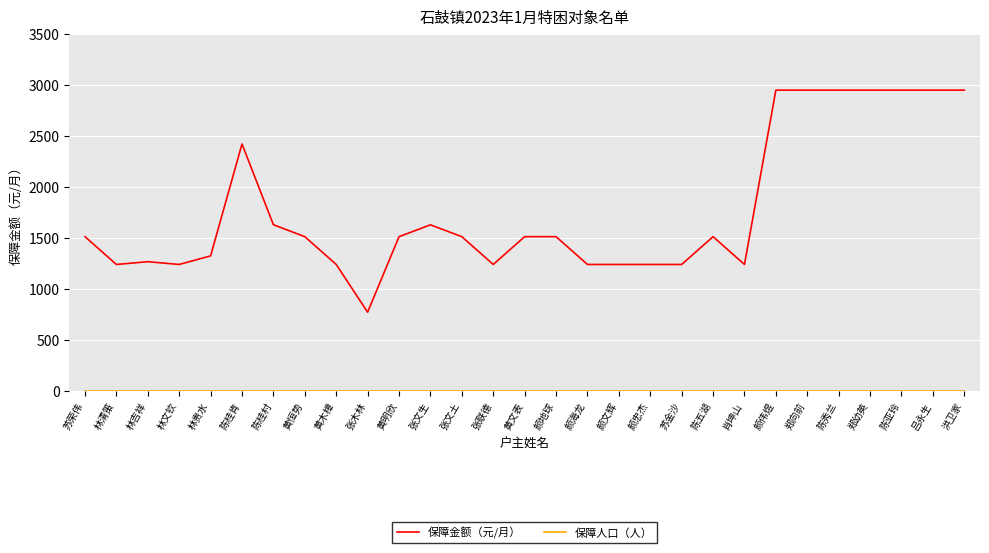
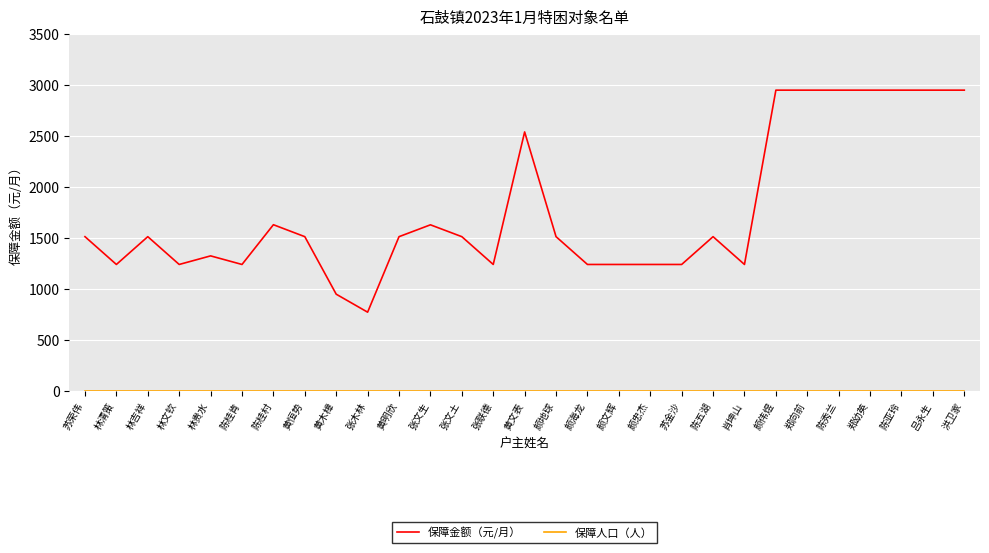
保障金额（元/月）, 林吉祥: 1270 -> 1510
保障金额（元/月）, 陈桂肯: 2420 -> 1240
保障金额（元/月）, 黄木樟: 1240 -> 950
保障金额（元/月）, 黄文表: 1510 -> 2540
